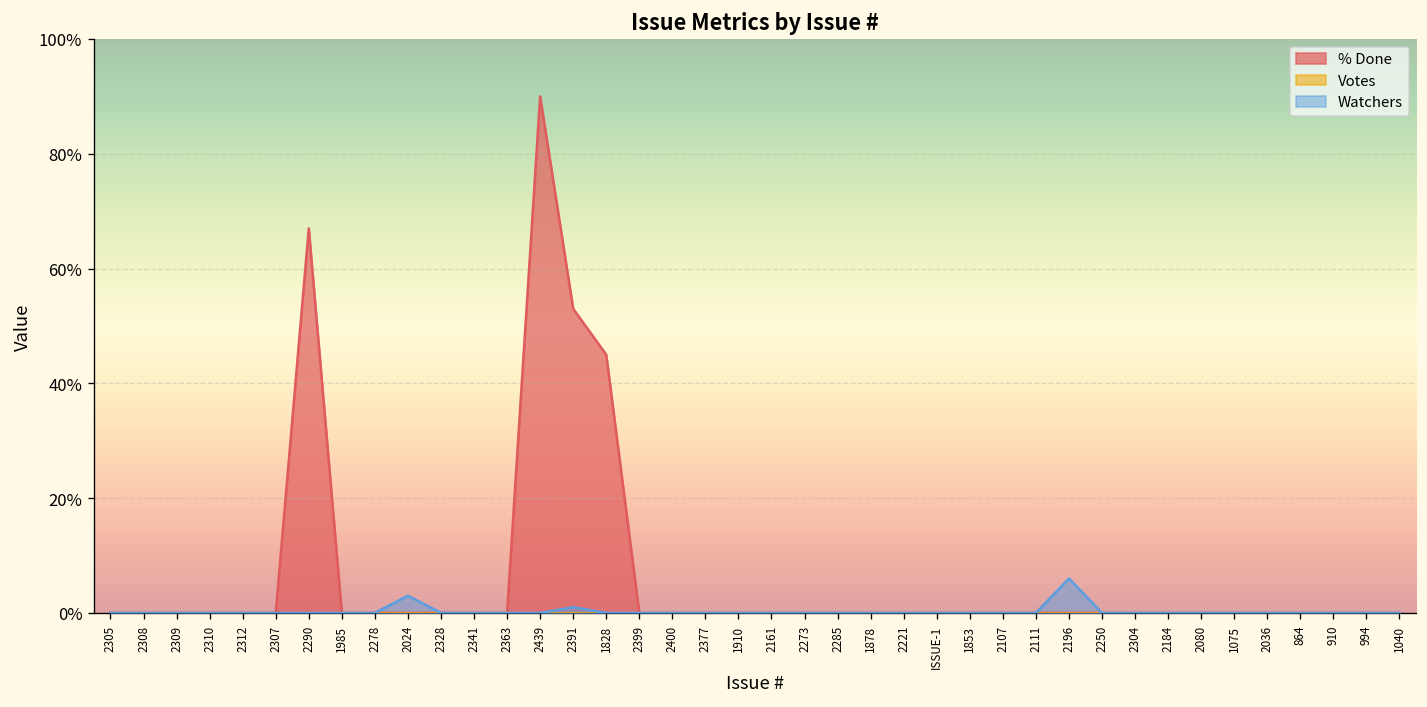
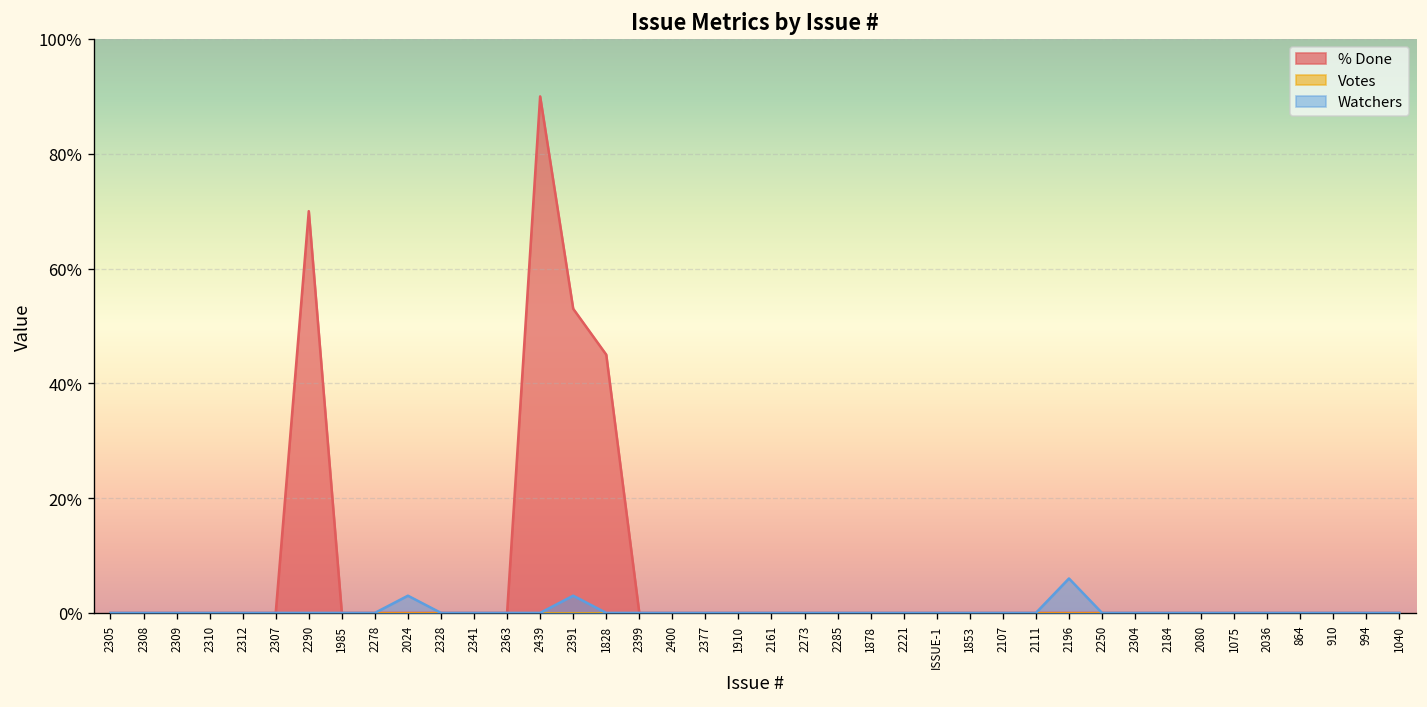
% Done, 2290: 67% -> 70%
Watchers, 2391: 1% -> 3%
